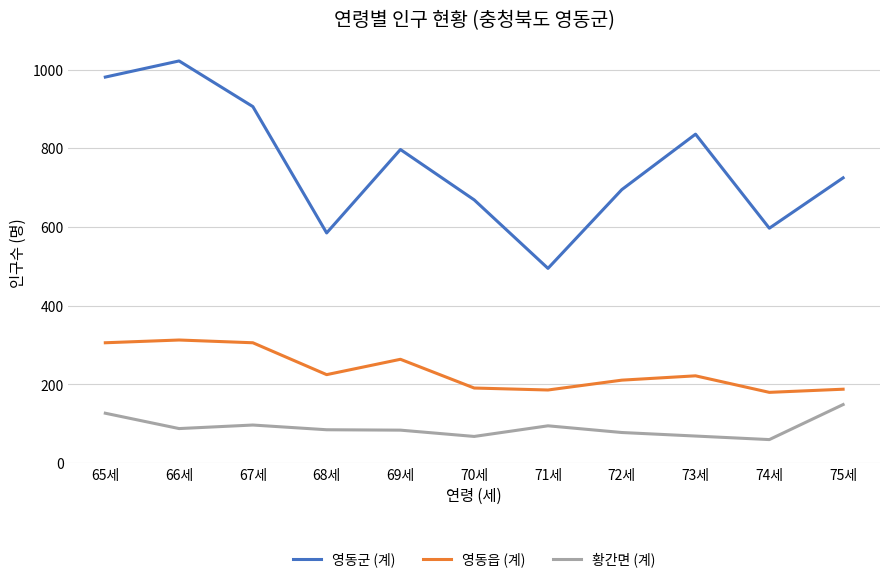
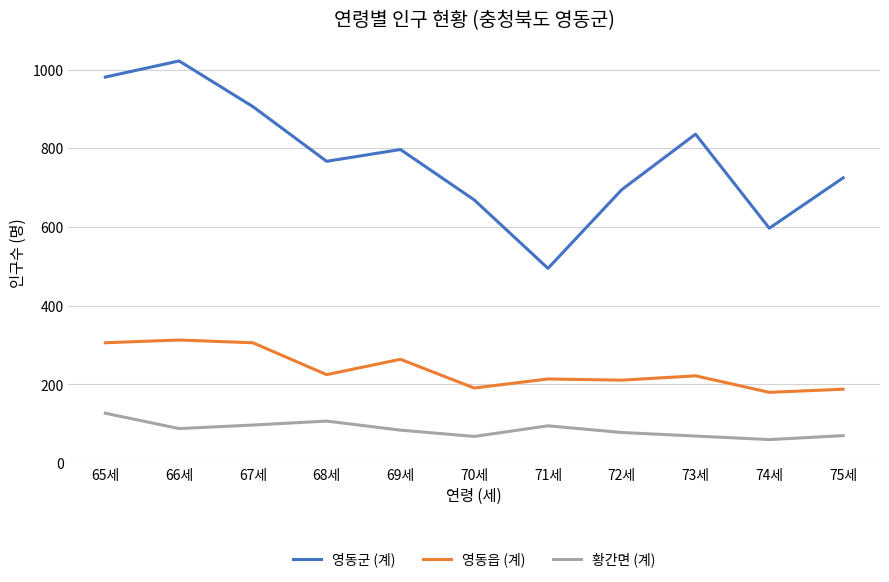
영동군 (계), 68세: 590 -> 770
황간면 (계), 68세: 90 -> 110
영동읍 (계), 71세: 190 -> 210
황간면 (계), 75세: 150 -> 70
